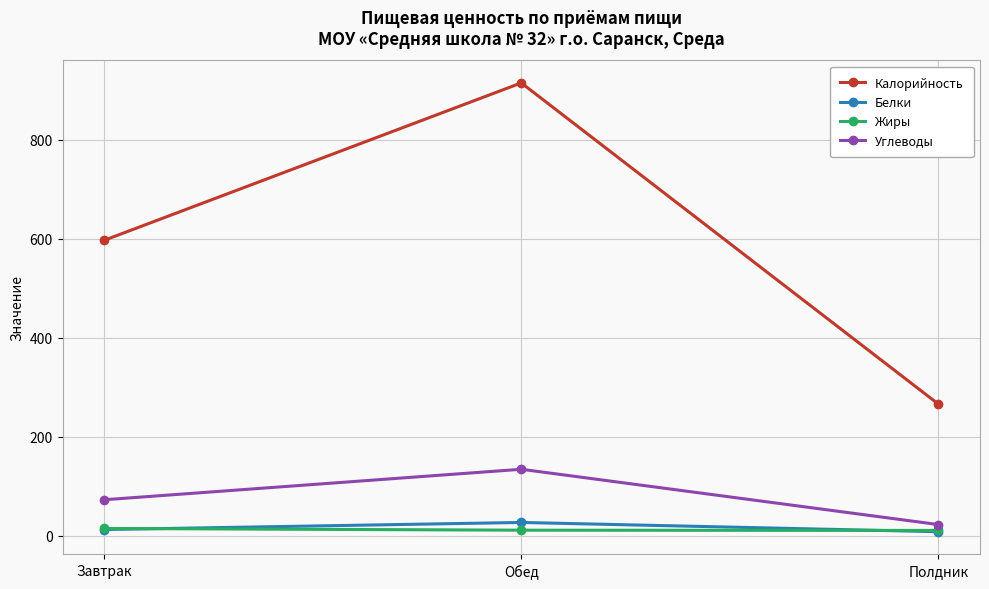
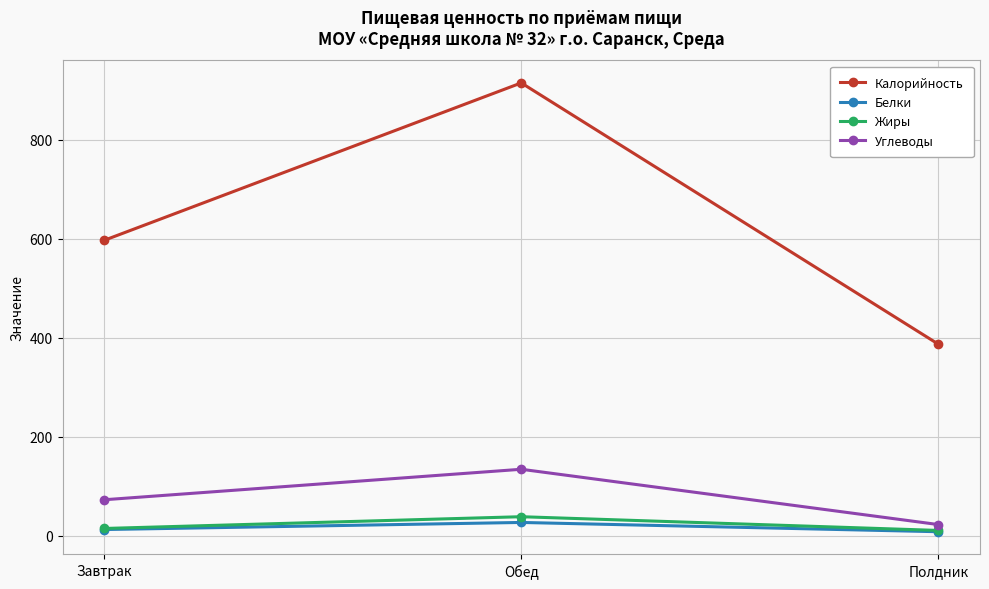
Жиры, Обед: 10 -> 40
Калорийность, Полдник: 270 -> 390
